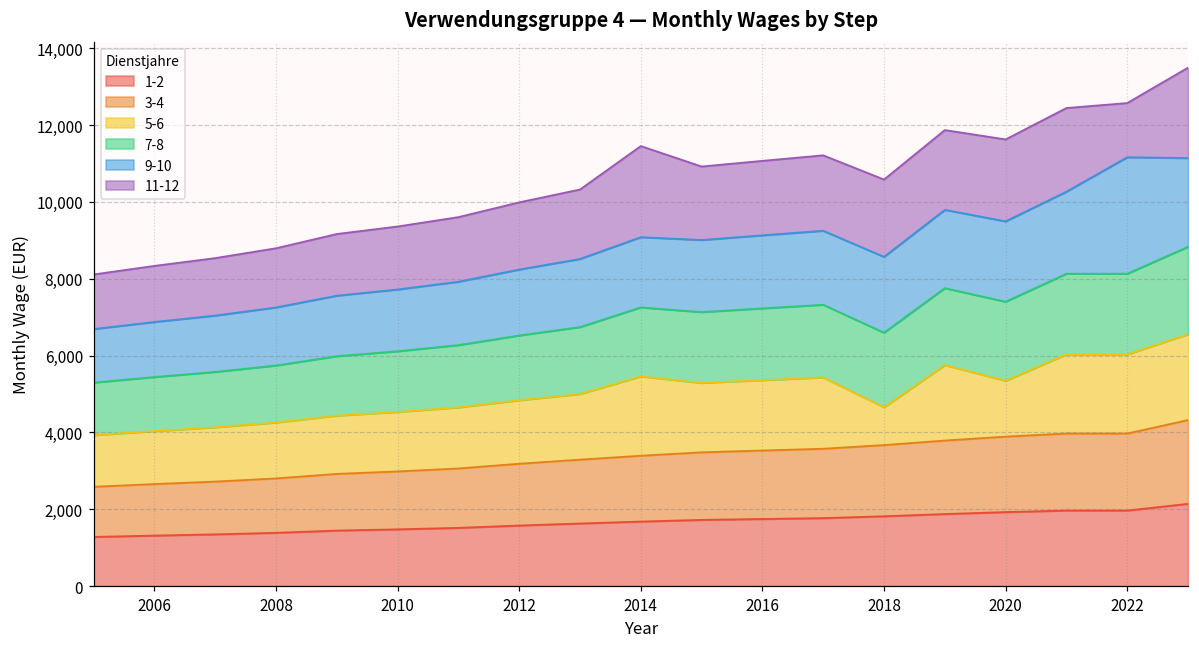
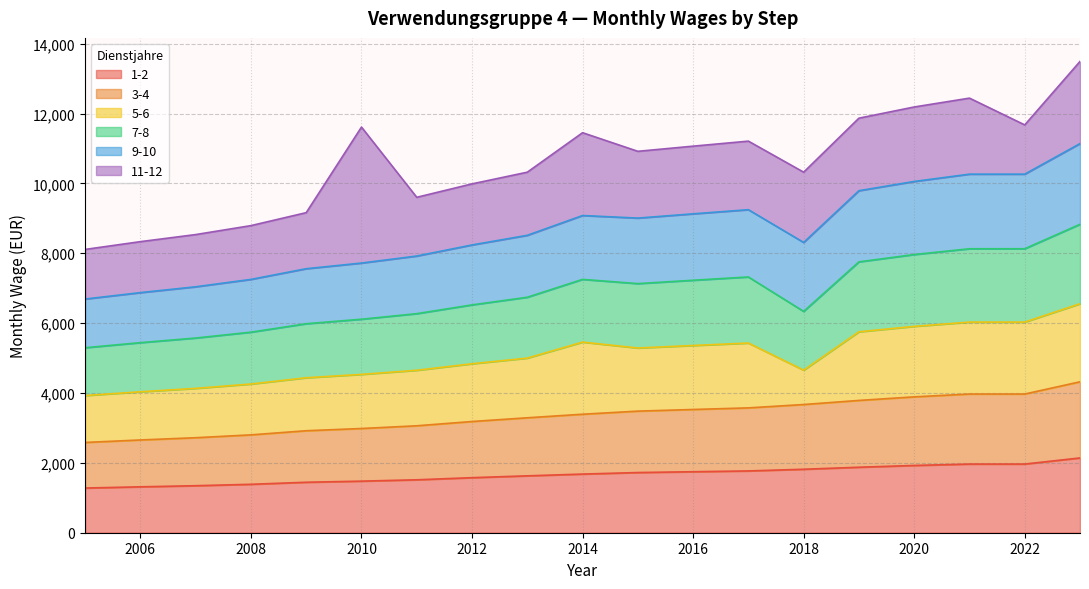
11-12, 2010: 1,600 -> 3,900
7-8, 2018: 1,900 -> 1,700
5-6, 2020: 1,500 -> 2,000
9-10, 2022: 3,000 -> 2,100
